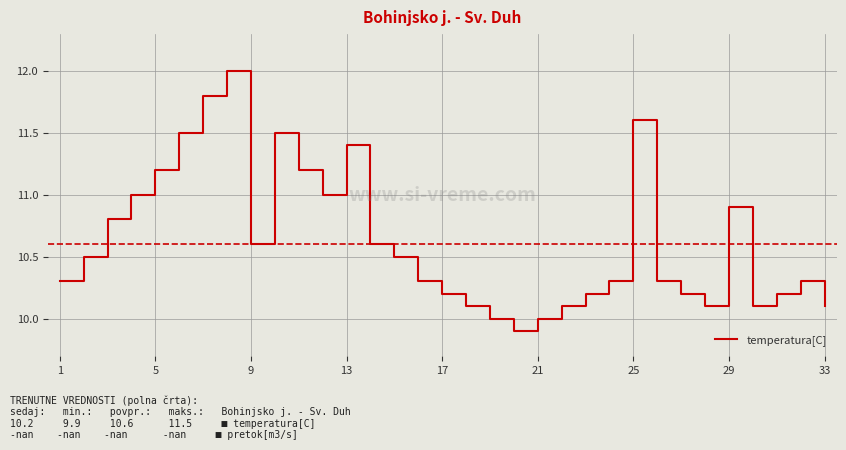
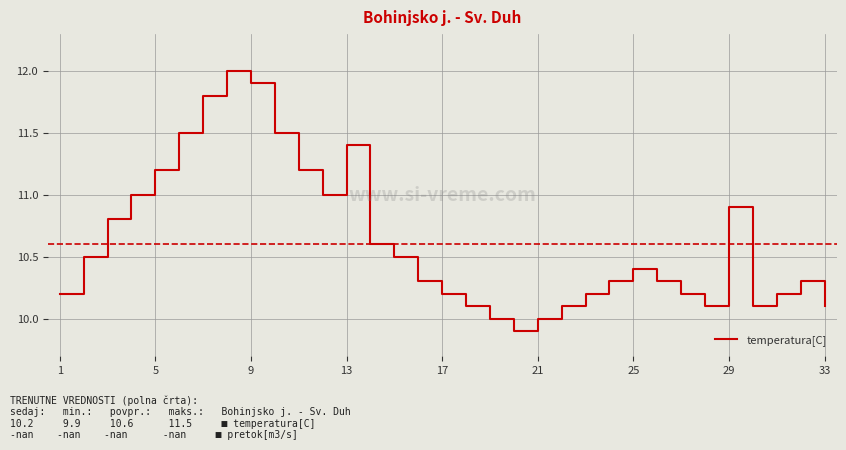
1: 10.3 -> 10.2
9: 10.6 -> 11.9
25: 11.6 -> 10.4
